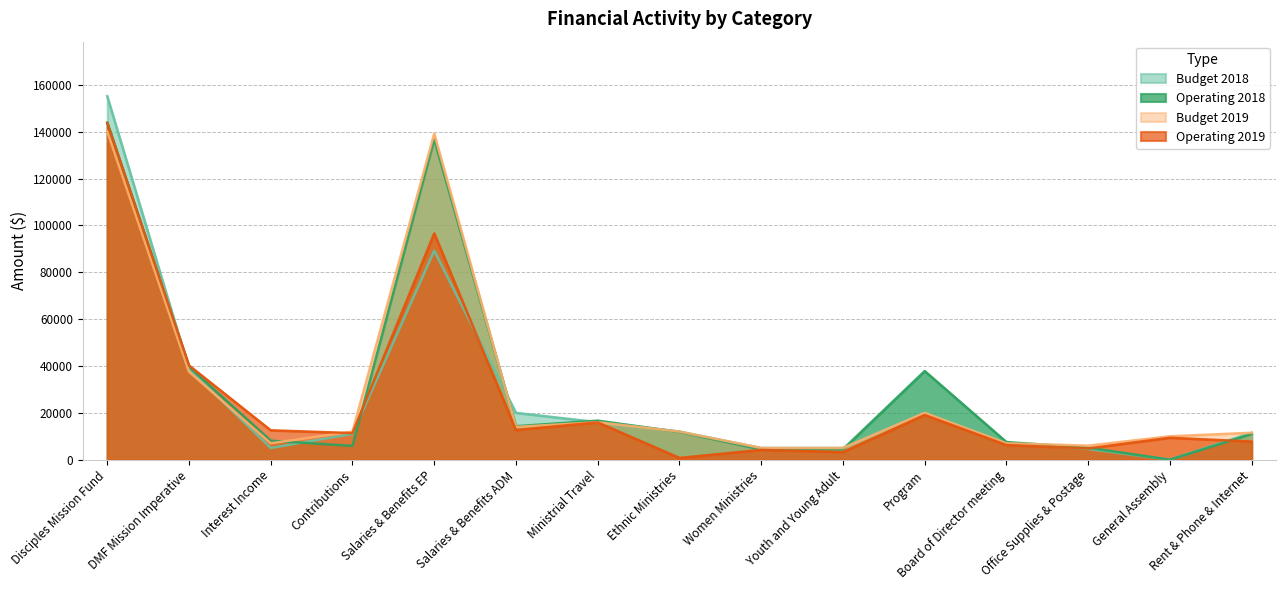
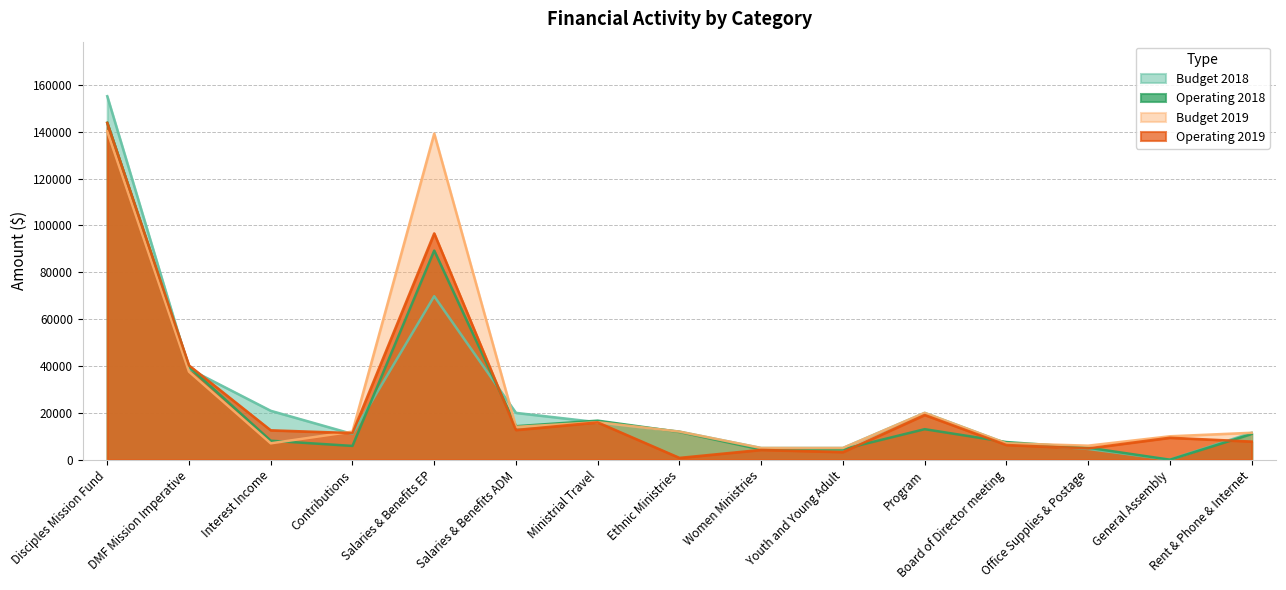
Budget 2018, Interest Income: 5000 -> 21000
Budget 2018, Salaries & Benefits EP: 89000 -> 70000
Operating 2018, Salaries & Benefits EP: 137000 -> 89000
Operating 2018, Program: 38000 -> 13000
